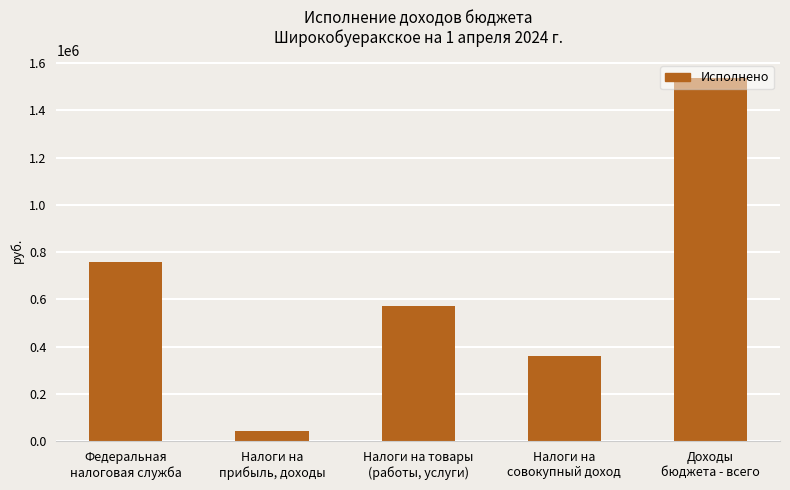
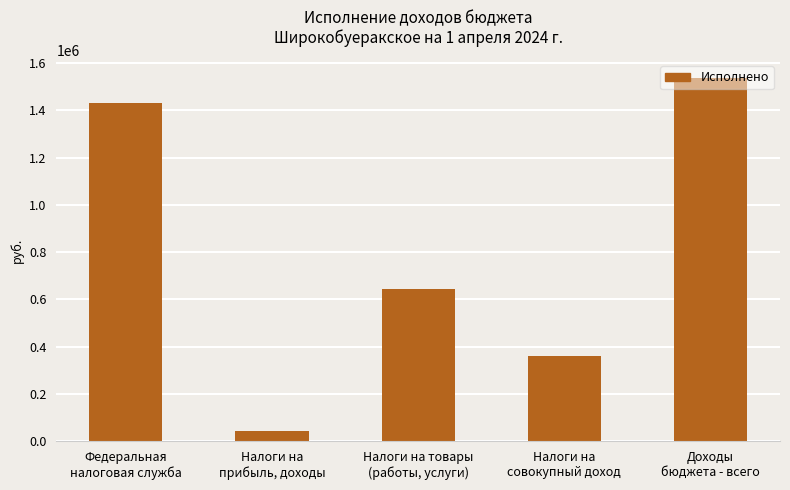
Федеральная налоговая служба: 760000 -> 1430000
Налоги на товары (работы, услуги): 570000 -> 650000
